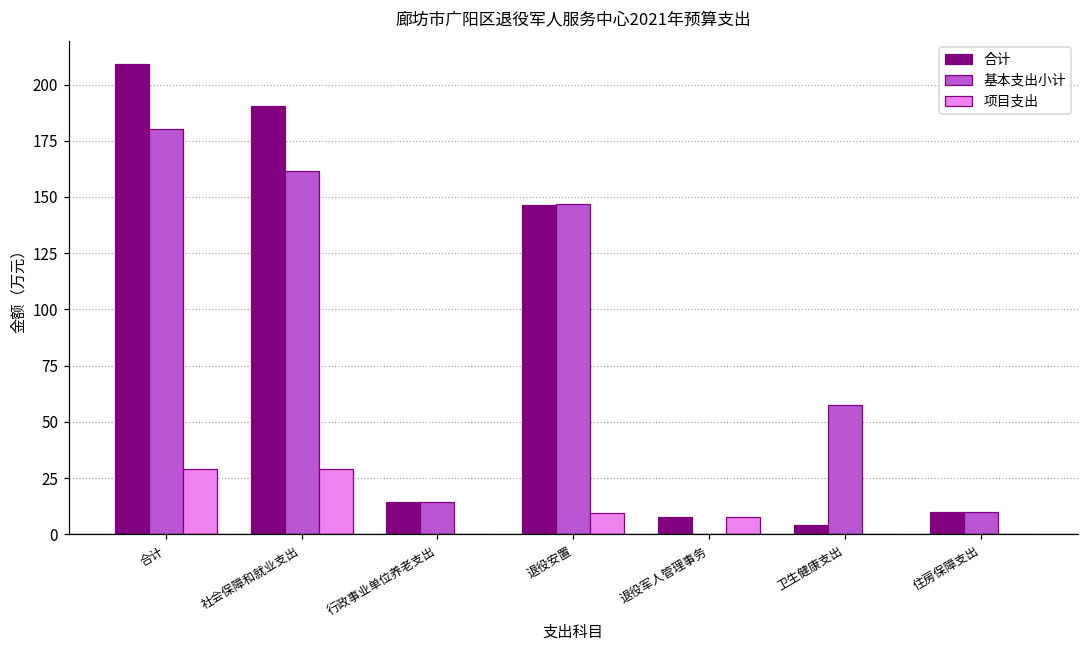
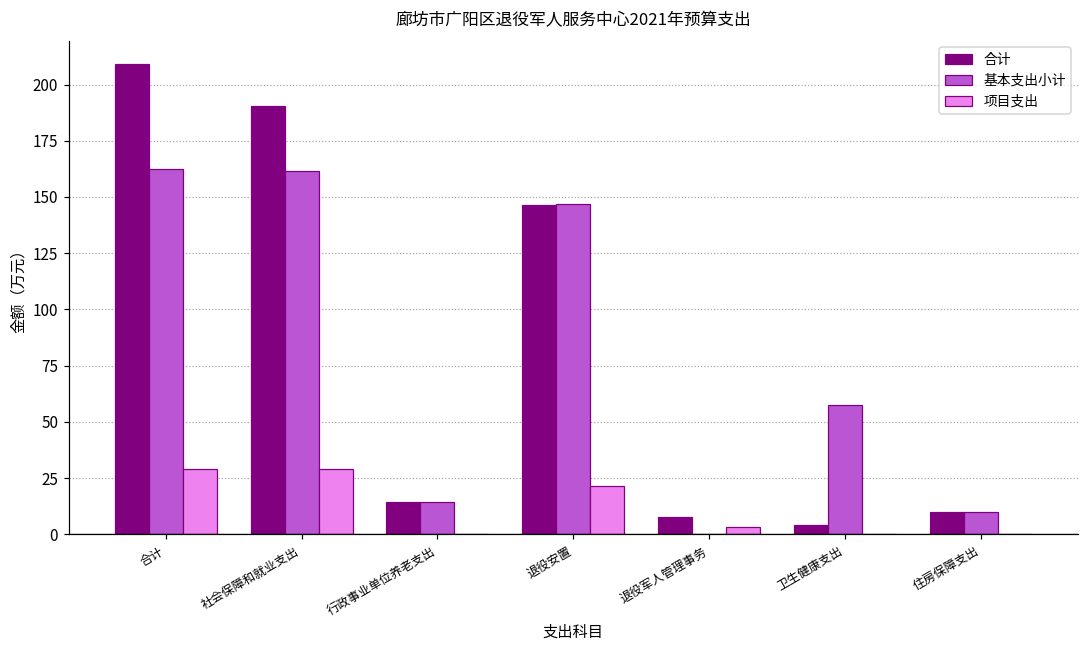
基本支出小计, 合计: 180 -> 162
项目支出, 退役安置: 9 -> 21
项目支出, 退役军人管理事务: 8 -> 3
